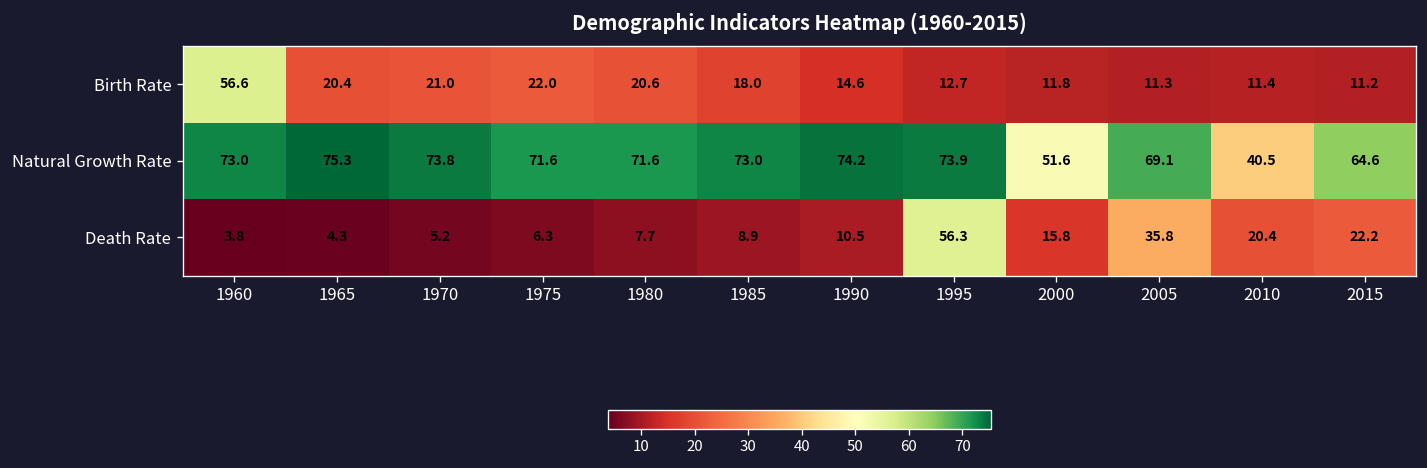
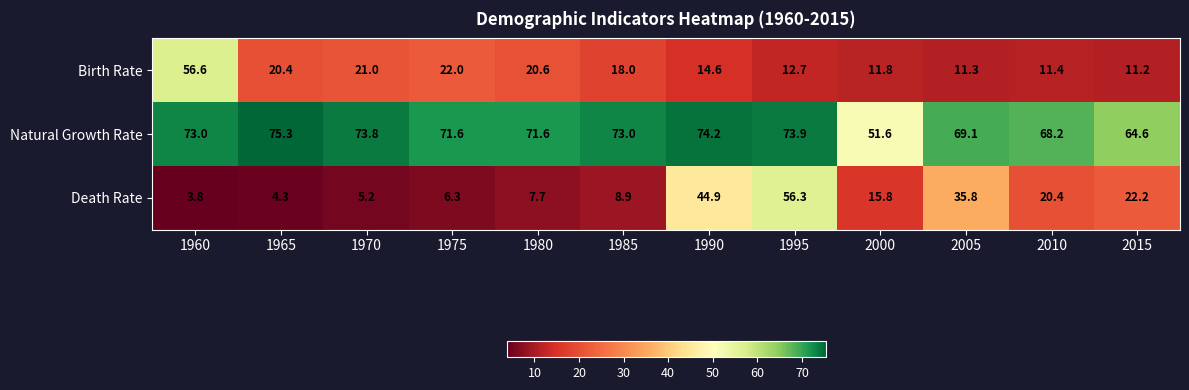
Natural Growth Rate, 2010: 40.5 -> 68.2
Death Rate, 1990: 10.5 -> 44.9
